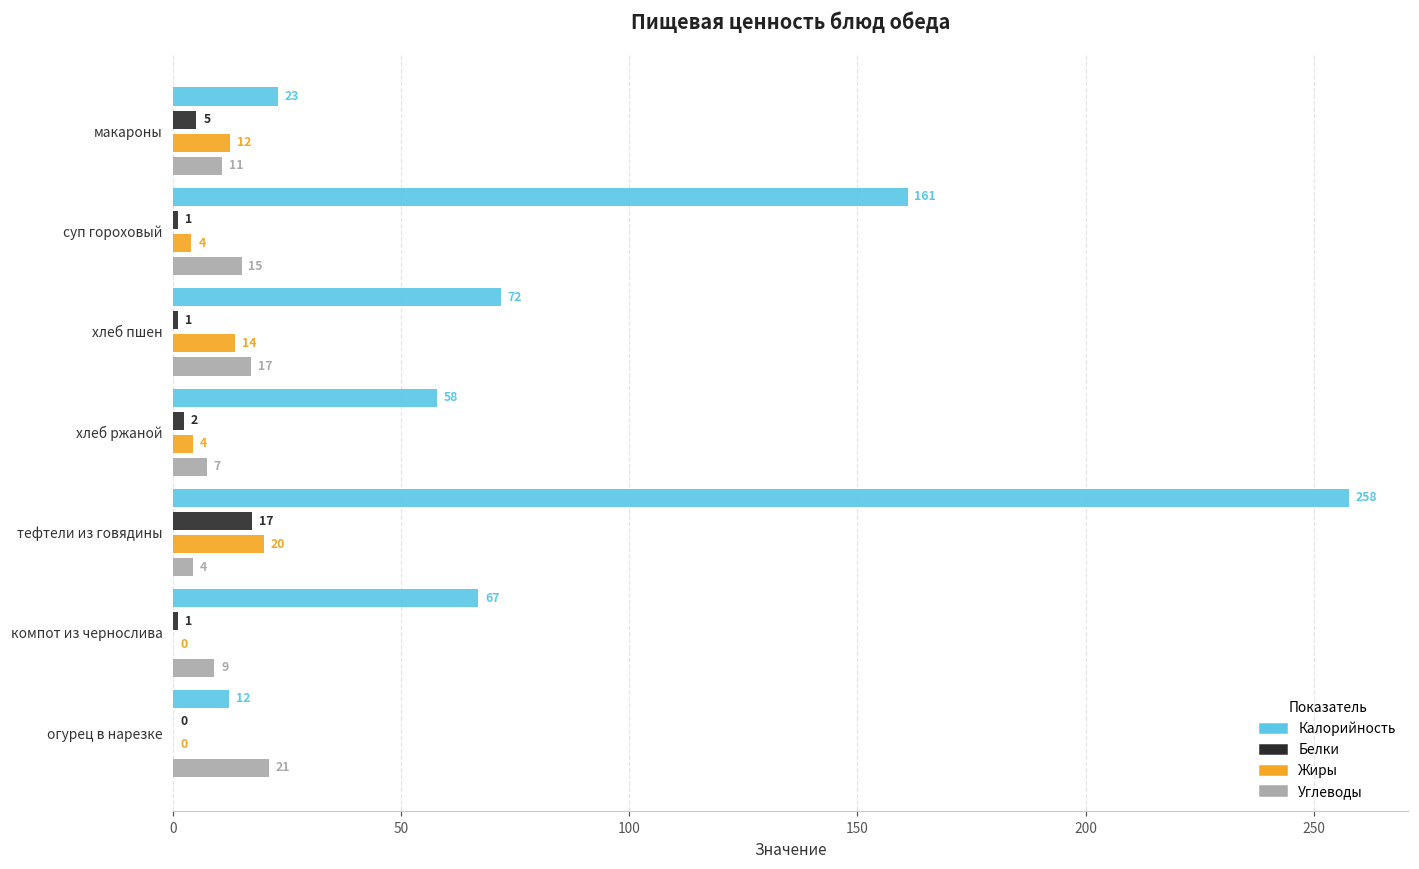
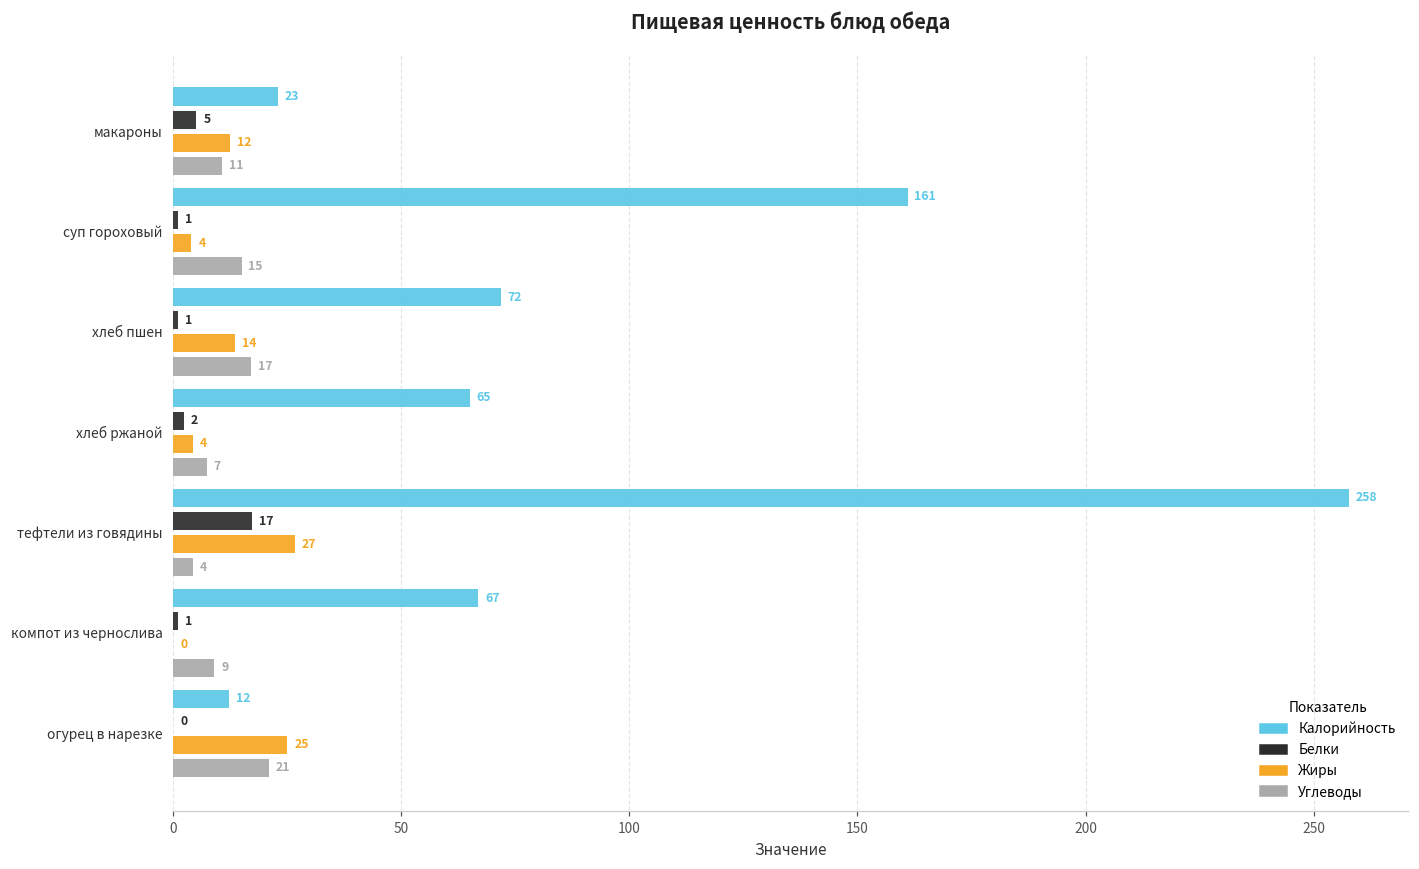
Калорийность, хлеб ржаной: 58 -> 65
Жиры, тефтели из говядины: 20 -> 27
Жиры, огурец в нарезке: 0 -> 25
